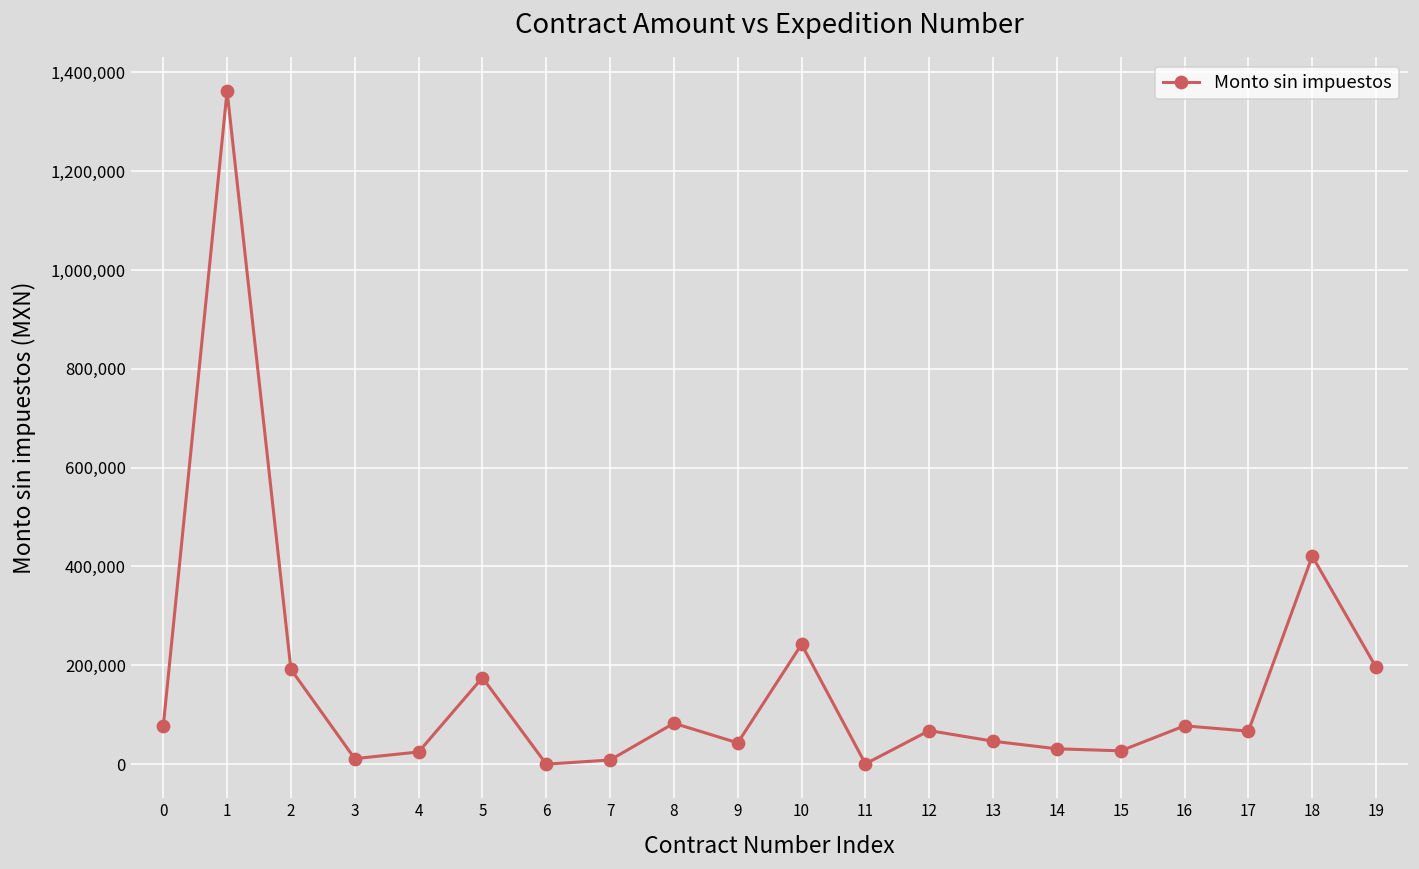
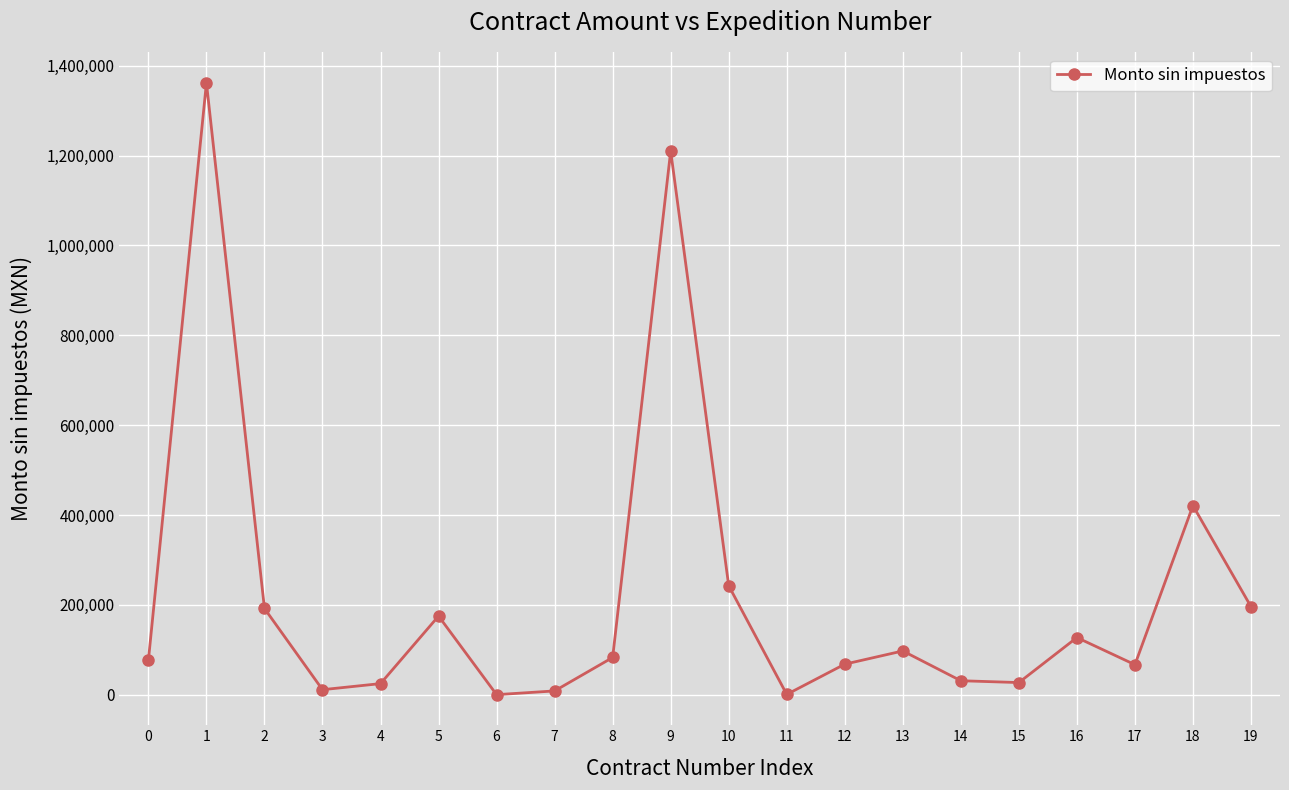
9: 40,000 -> 1,210,000
13: 50,000 -> 100,000
16: 80,000 -> 130,000
